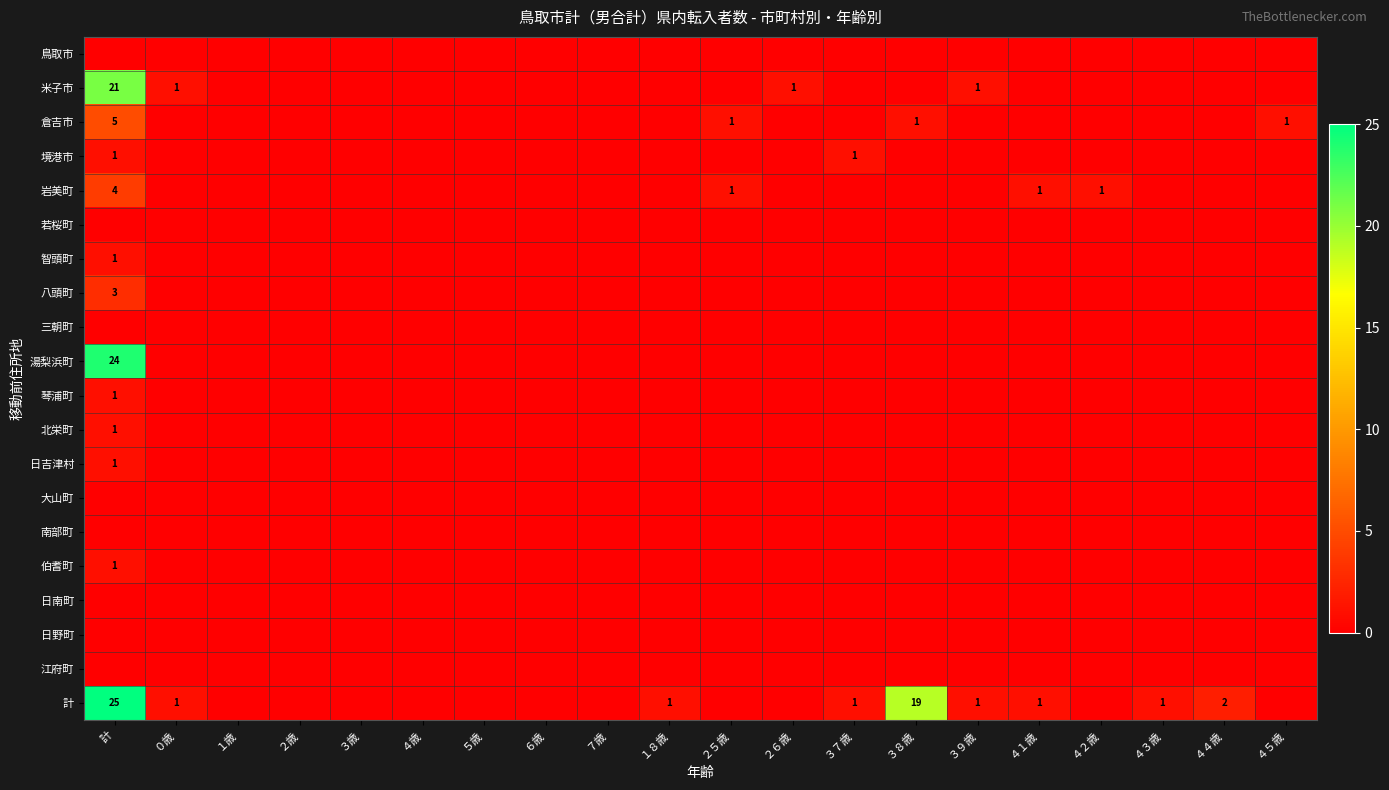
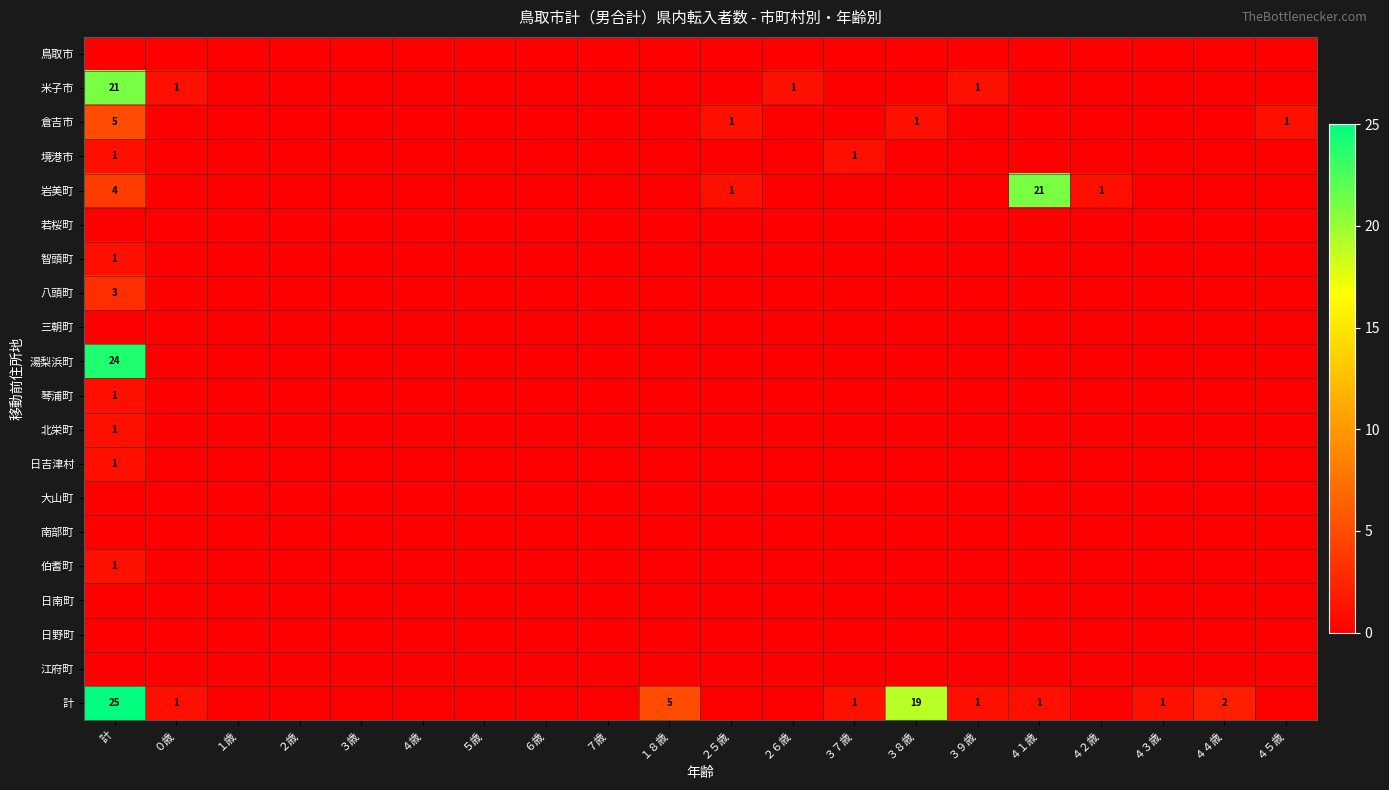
岩美町, ４１歳: 1 -> 21
計, １８歳: 1 -> 5
